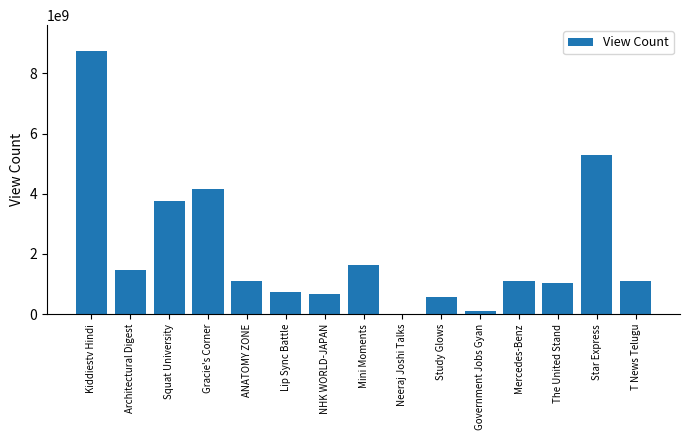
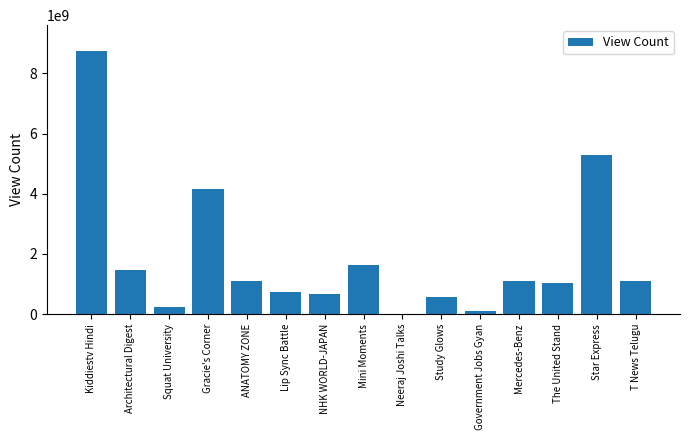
Squat University: 3800000000 -> 200000000
